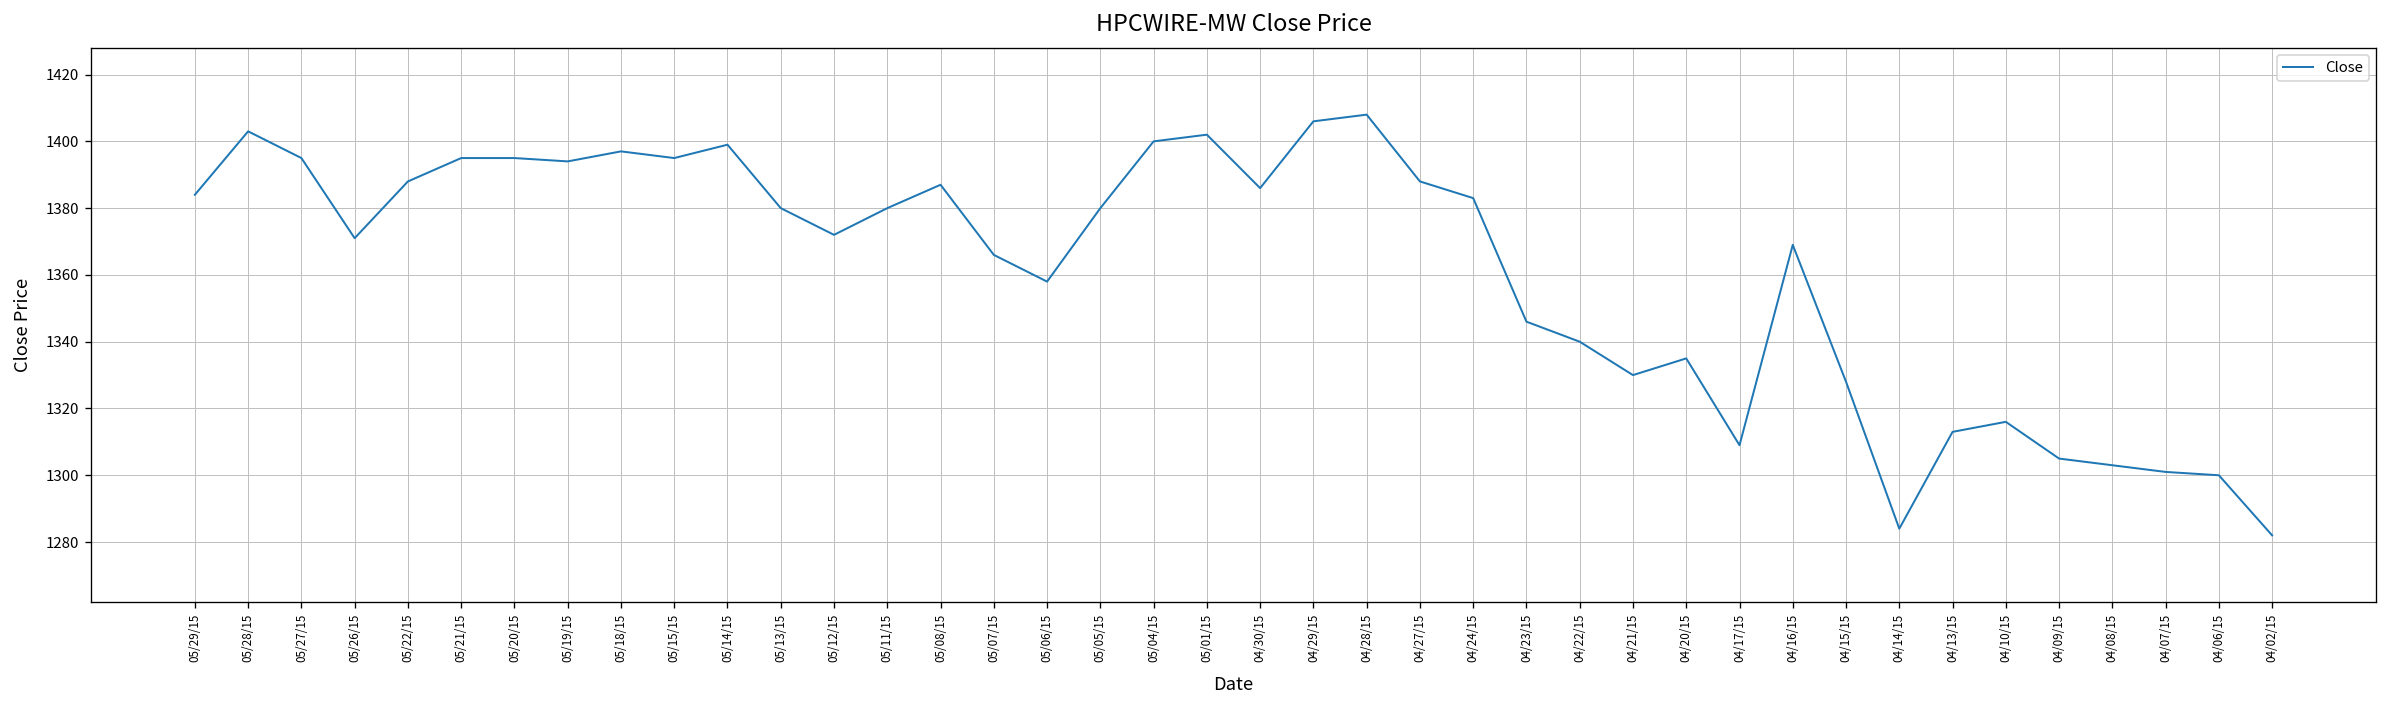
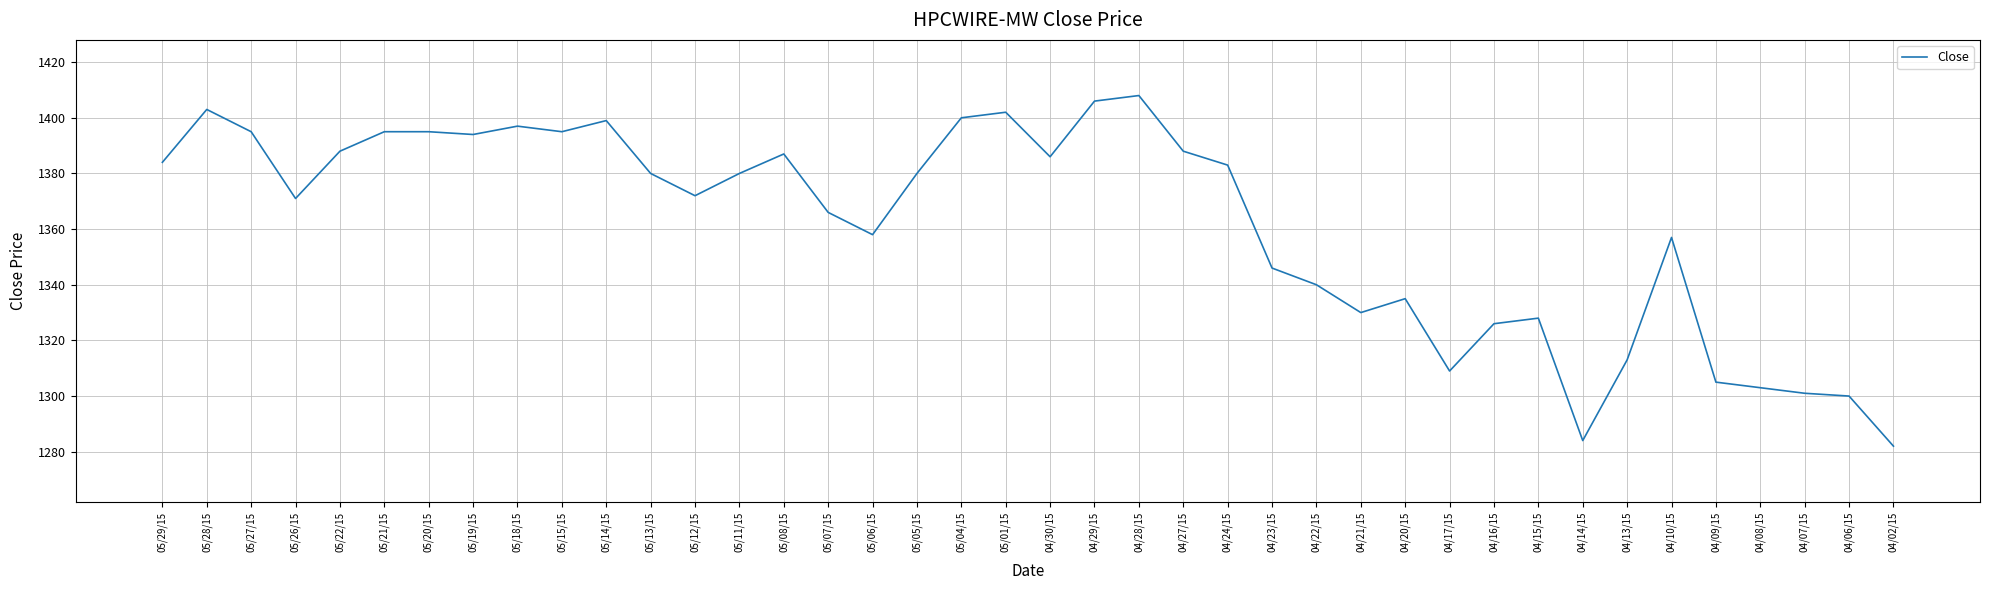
04/16/15: 1369 -> 1326
04/10/15: 1316 -> 1357
